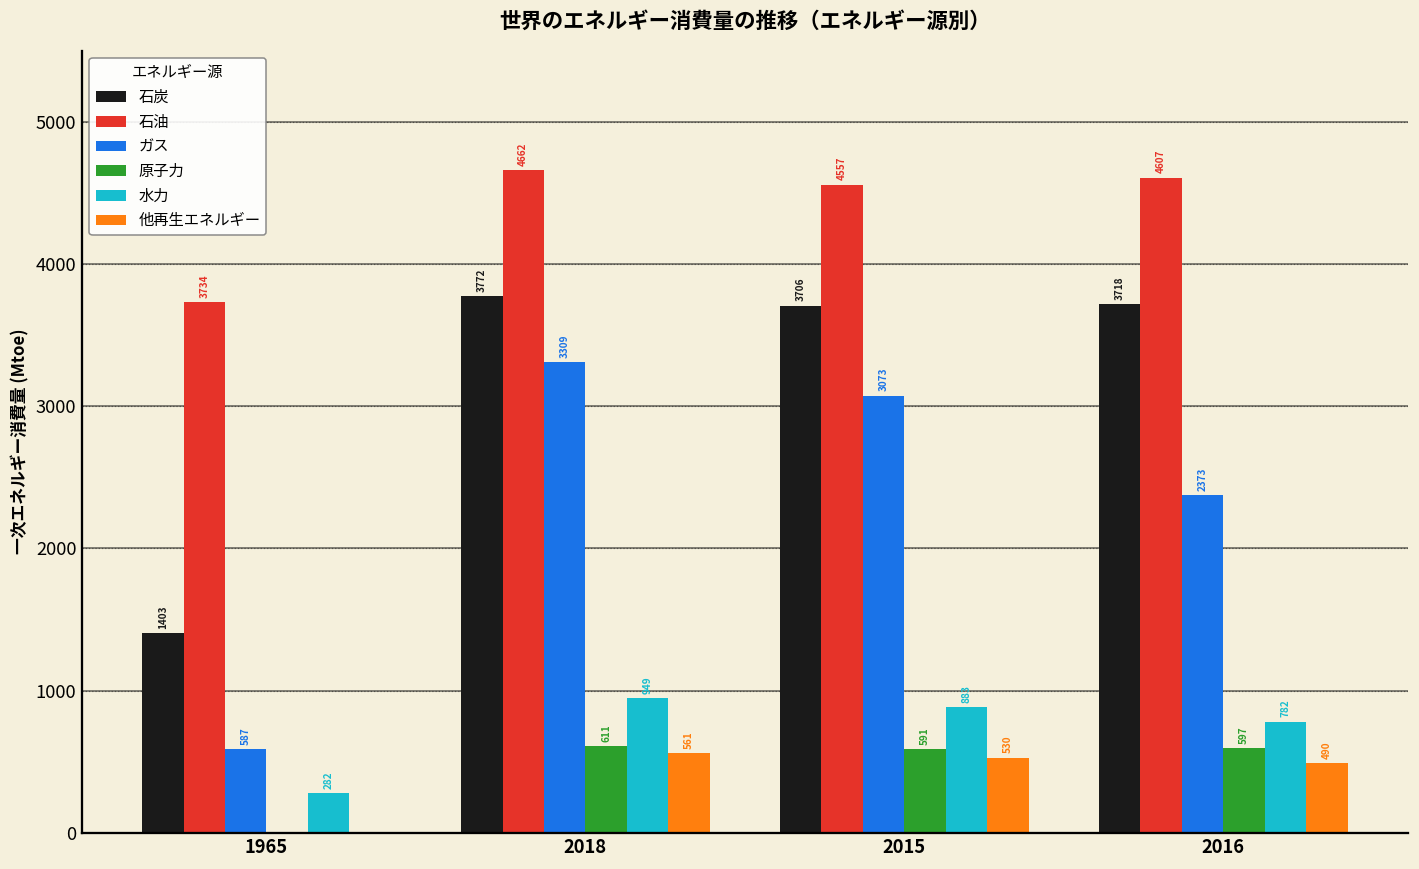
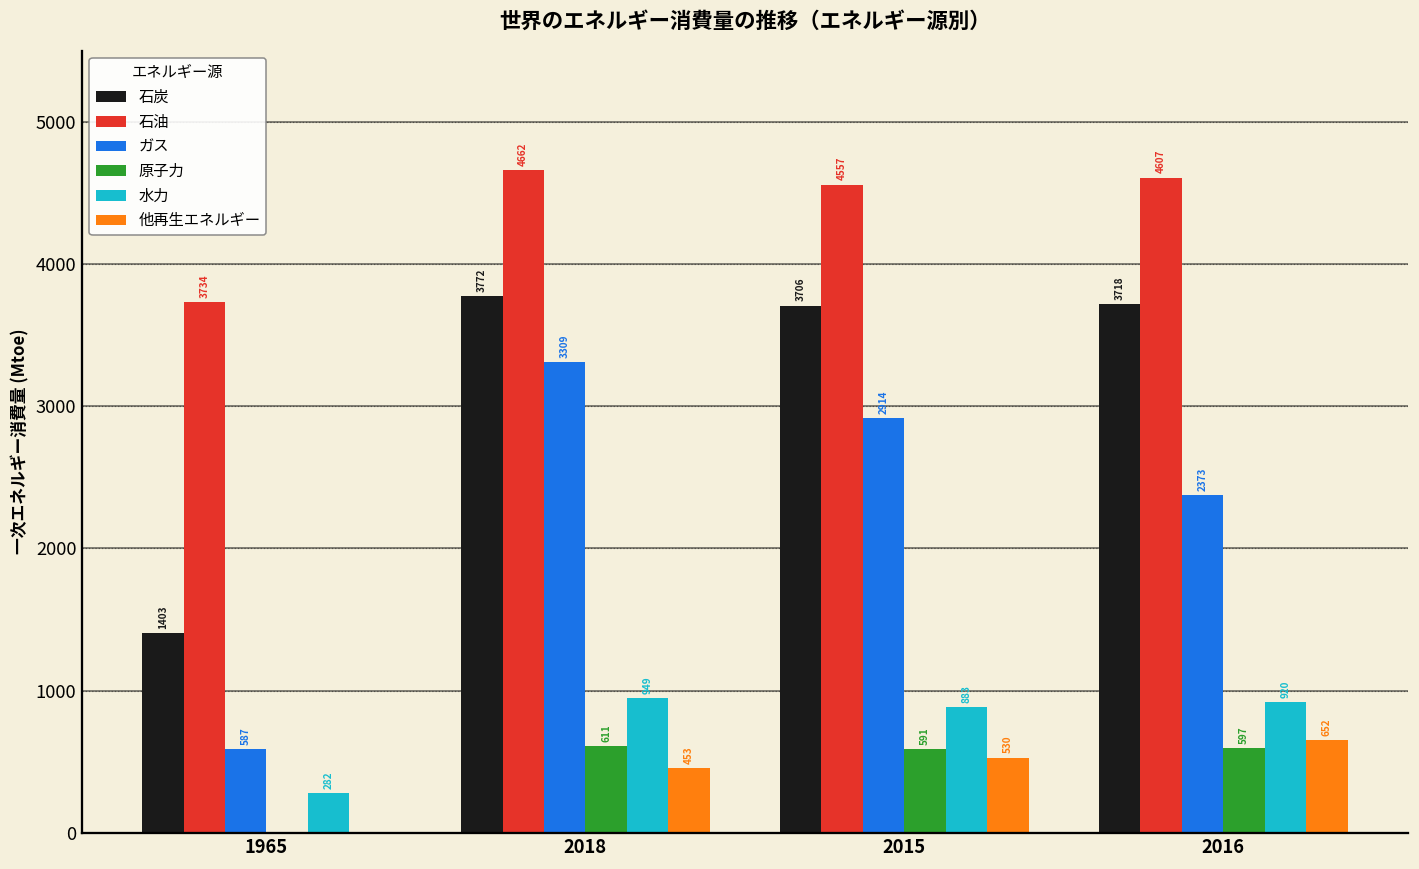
他再生エネルギー, 2018: 561 -> 453
ガス, 2015: 3073 -> 2914
水力, 2016: 782 -> 920
他再生エネルギー, 2016: 490 -> 652
